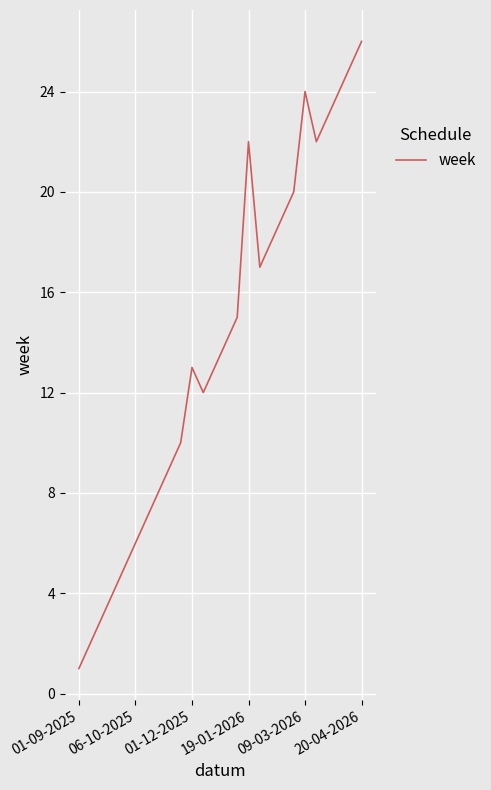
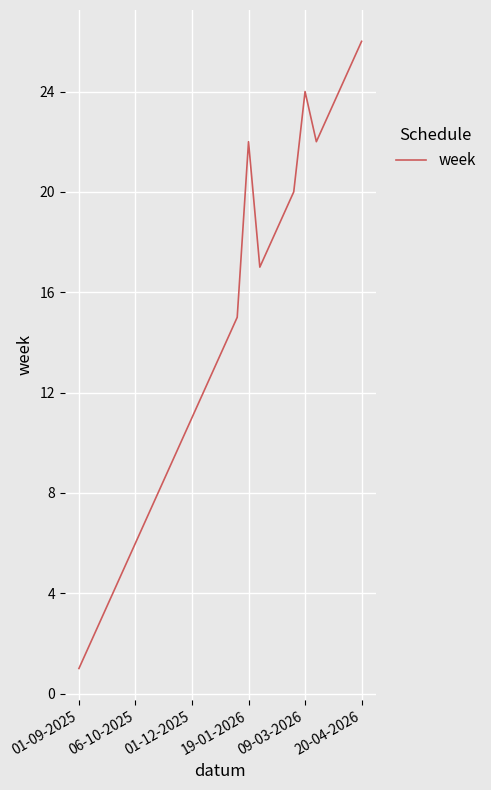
01-12-2025: 13 -> 11
